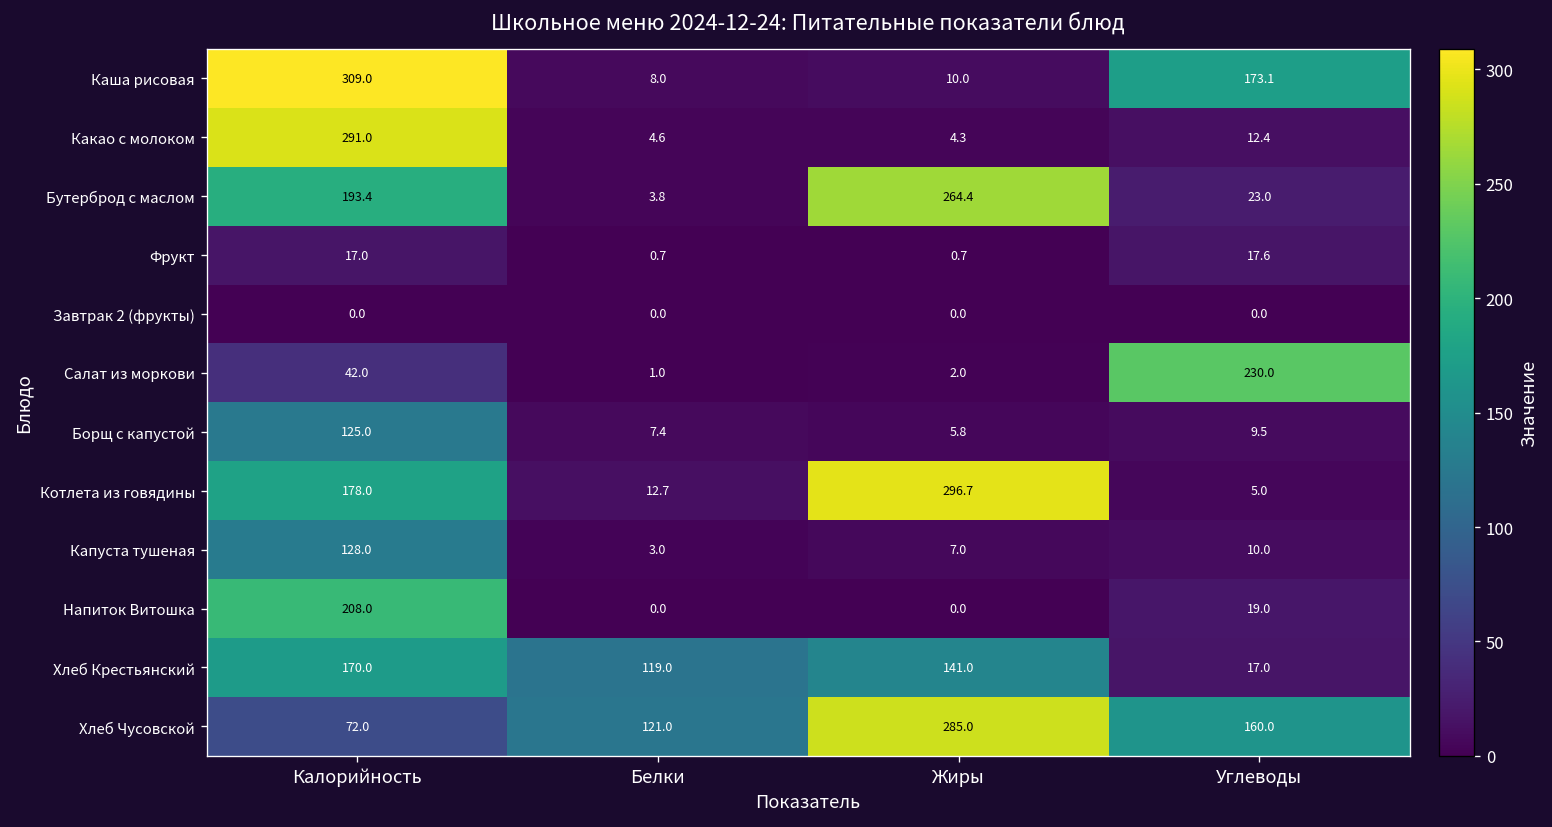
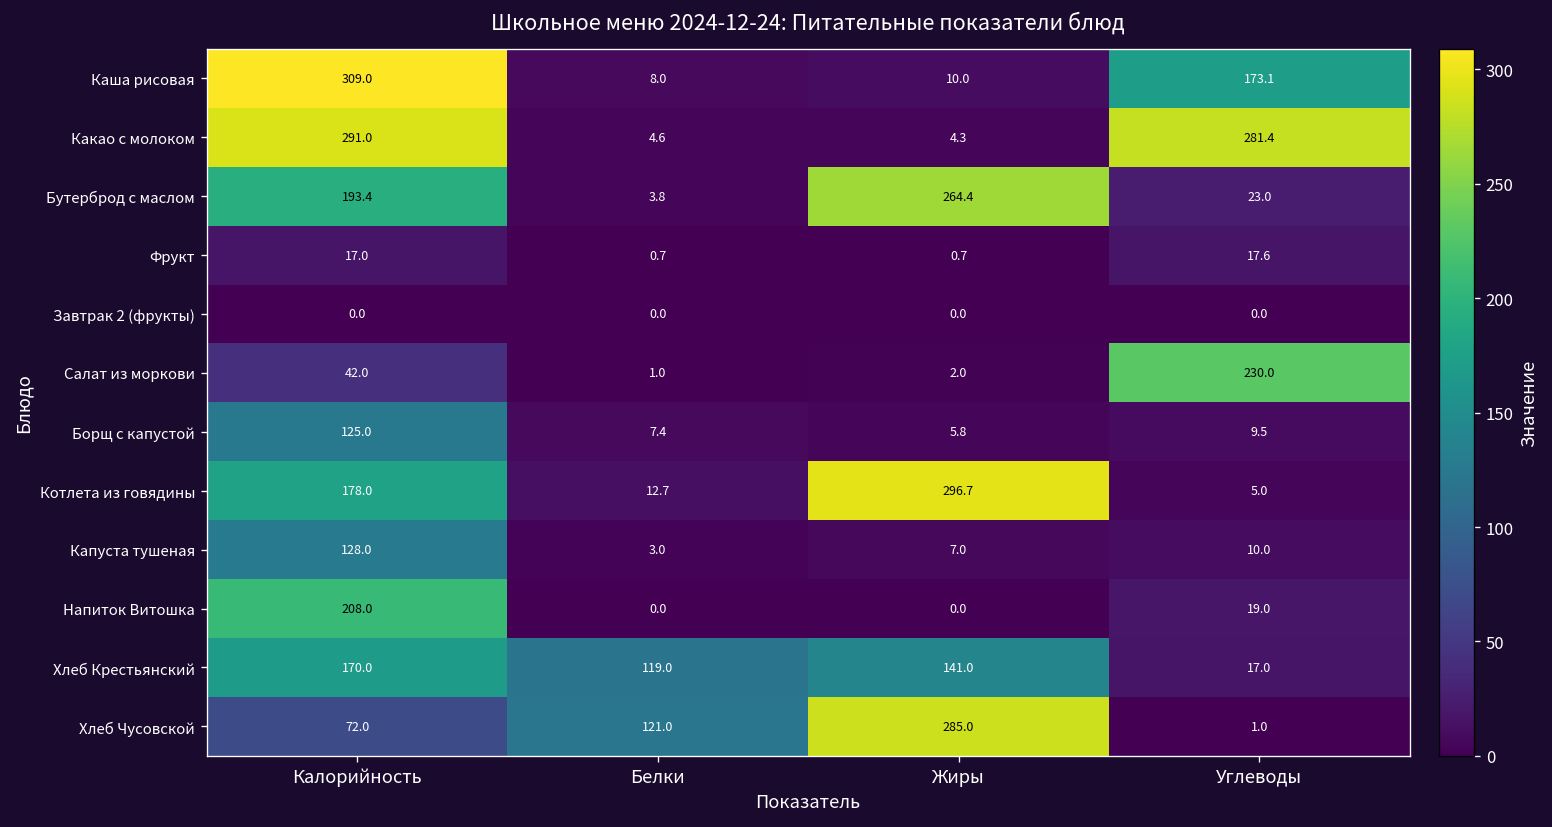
Какао с молоком, Углеводы: 12.4 -> 281.4
Хлеб Чусовской, Углеводы: 160.0 -> 1.0
